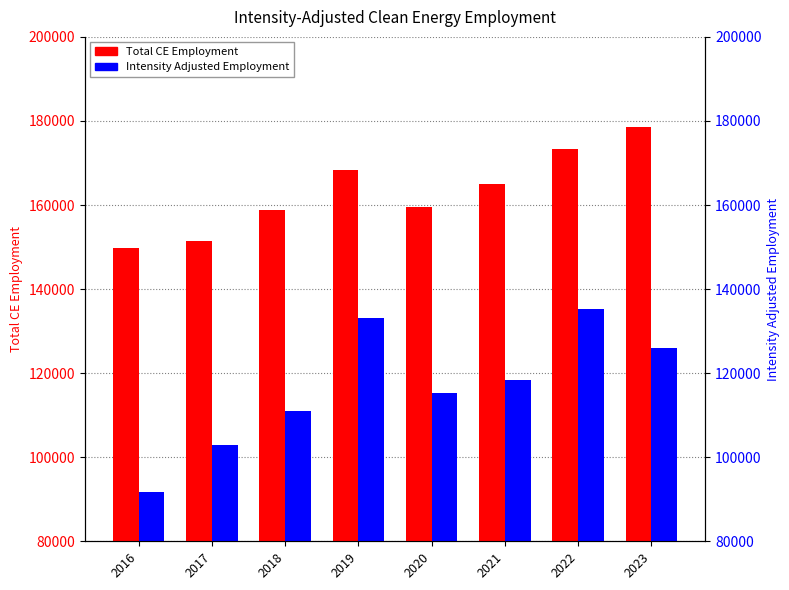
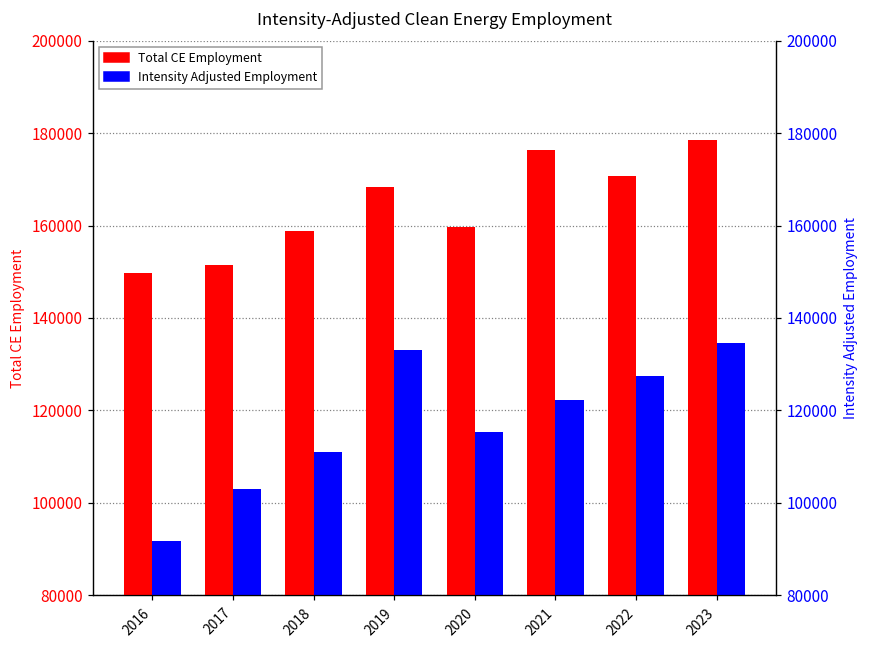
Total CE Employment, 2021: 165000 -> 176000
Intensity Adjusted Employment, 2021: 118000 -> 122000
Total CE Employment, 2022: 173000 -> 171000
Intensity Adjusted Employment, 2022: 135000 -> 127000
Intensity Adjusted Employment, 2023: 126000 -> 135000
